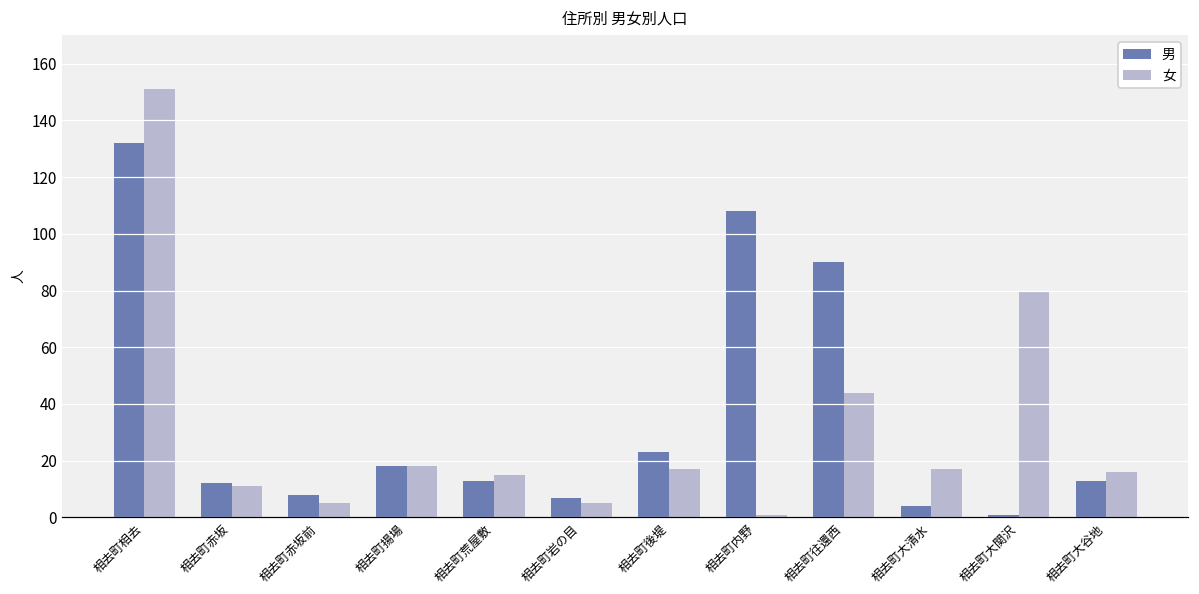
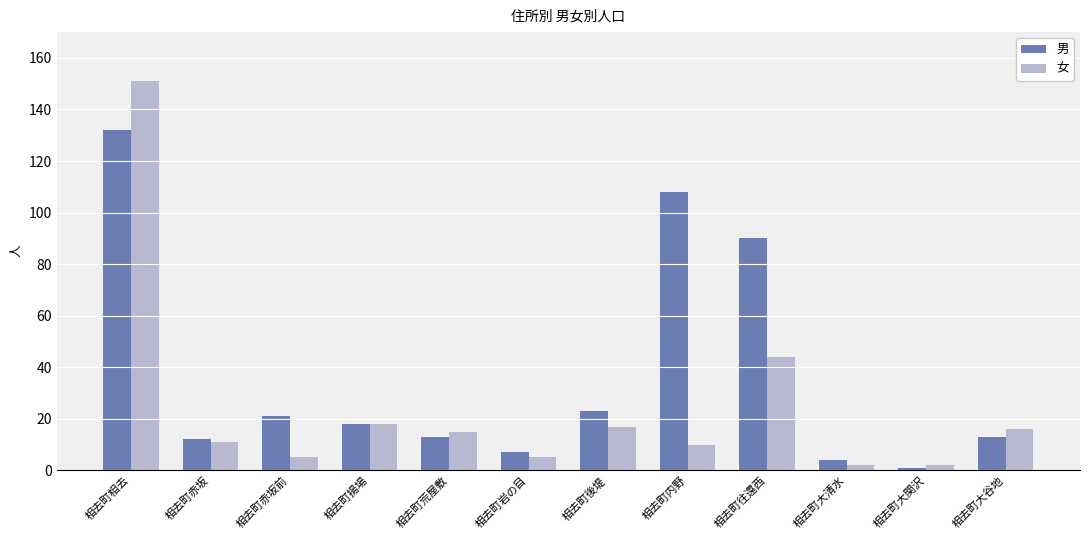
男, 相去町赤坂前: 8 -> 21
女, 相去町内野: 1 -> 10
女, 相去町大清水: 17 -> 2
女, 相去町大関沢: 80 -> 2
